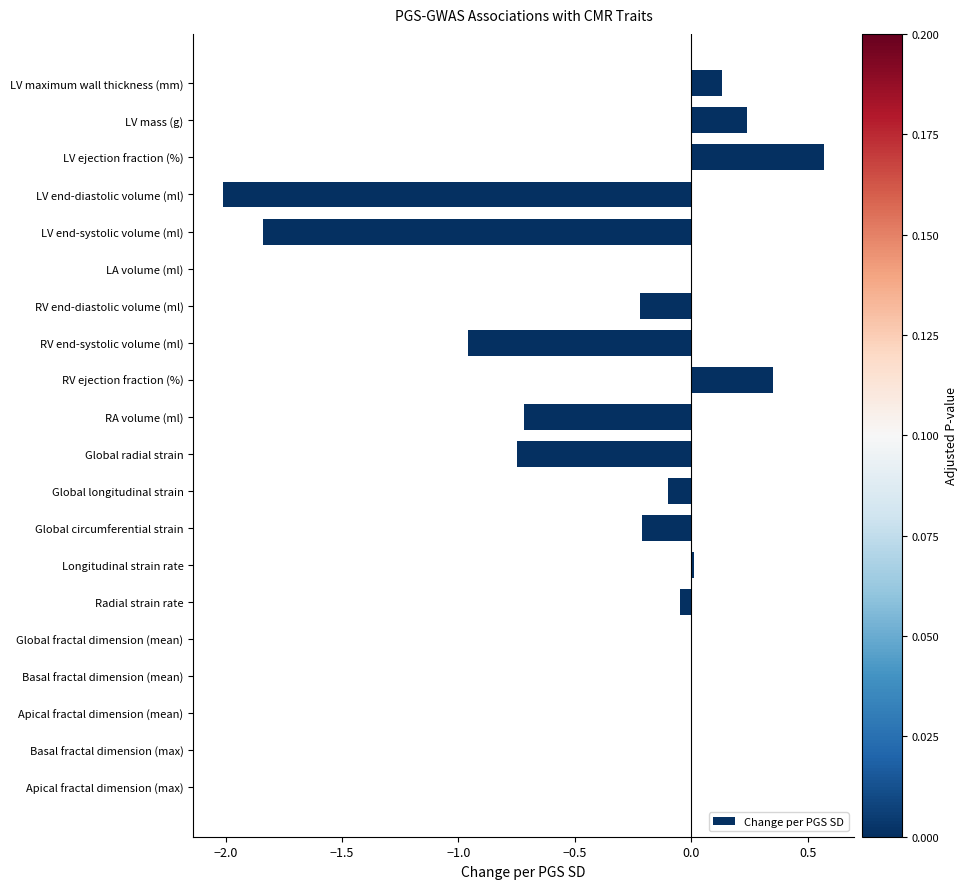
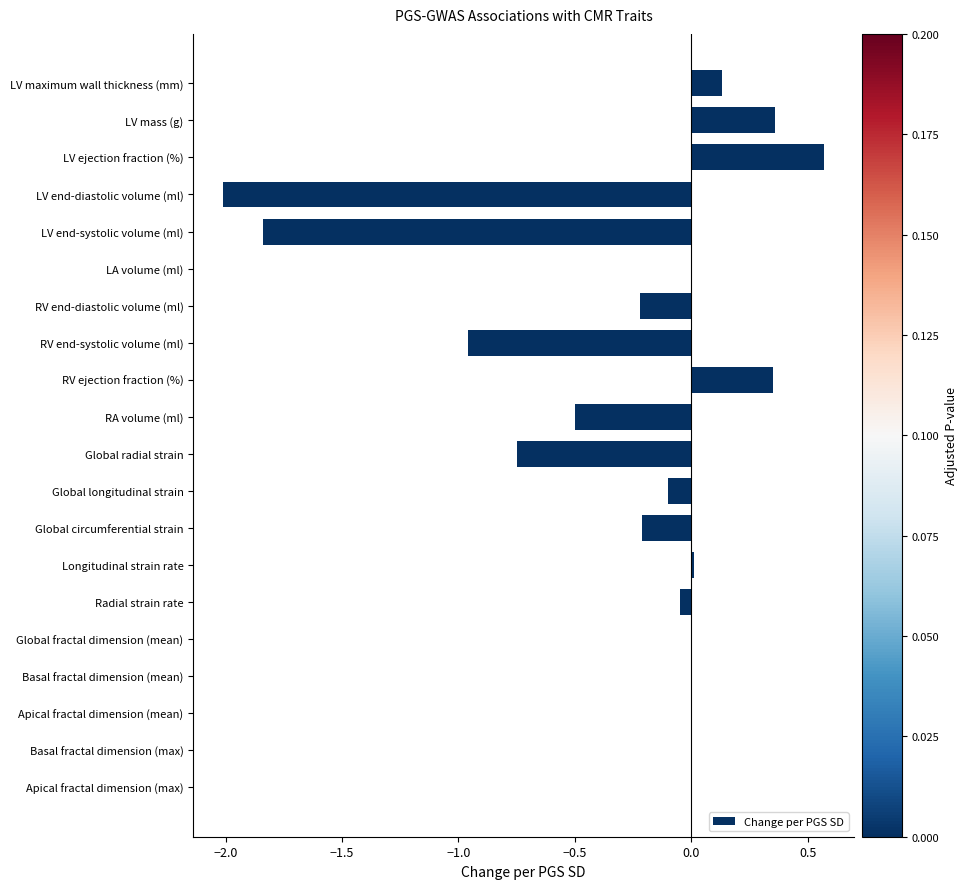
LV mass (g): 0.24 -> 0.36
RA volume (ml): -0.72 -> -0.50
